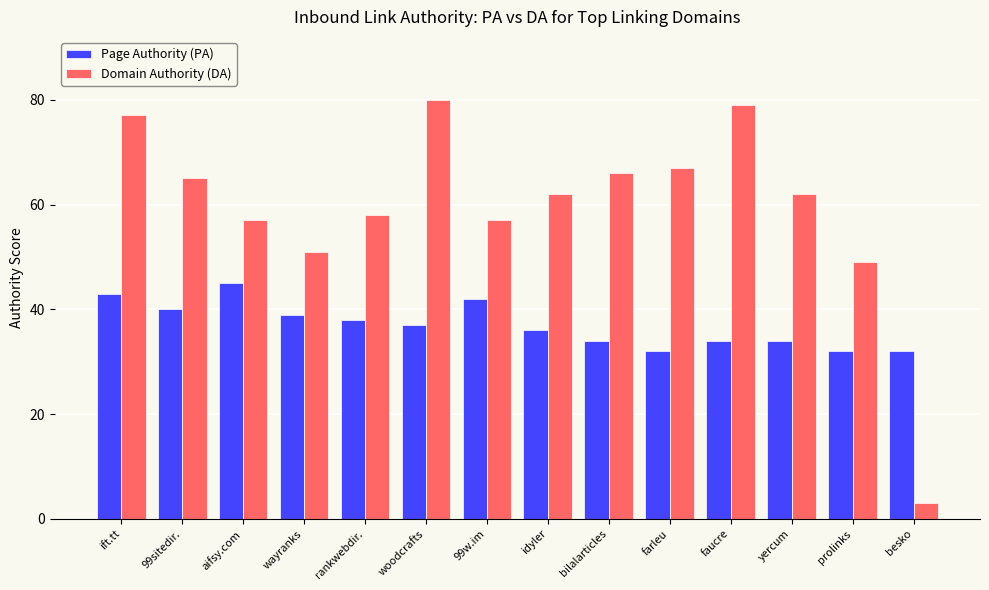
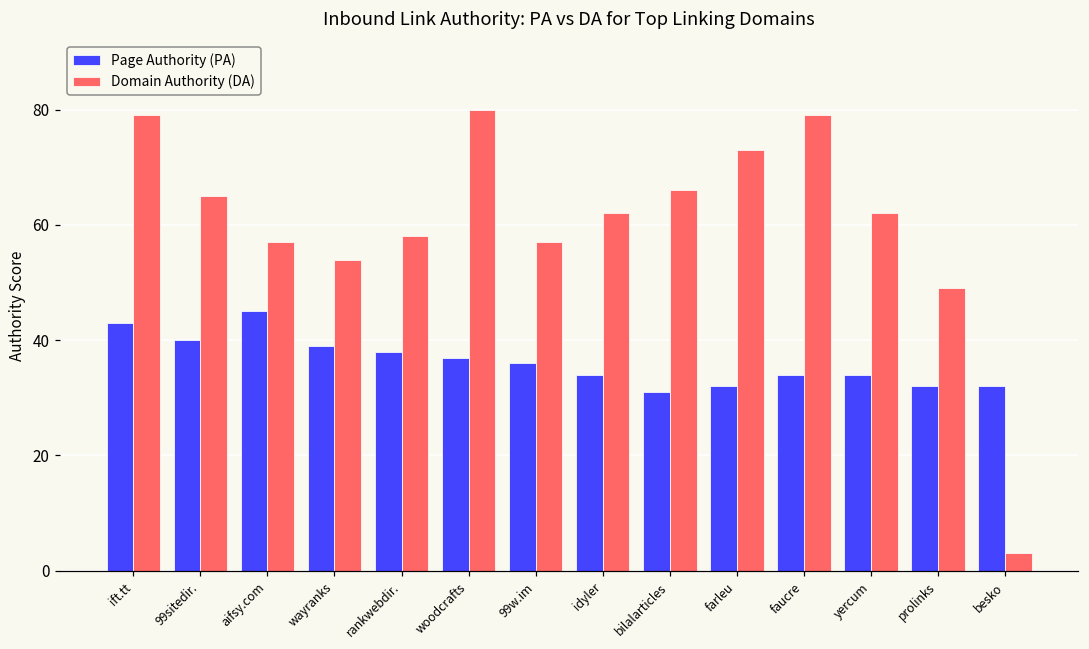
Domain Authority (DA), ift.tt: 77 -> 79
Domain Authority (DA), wayranks: 51 -> 54
Page Authority (PA), 99w.im: 42 -> 36
Page Authority (PA), idyler: 36 -> 34
Page Authority (PA), bilalarticles: 34 -> 31
Domain Authority (DA), farleu: 67 -> 73
